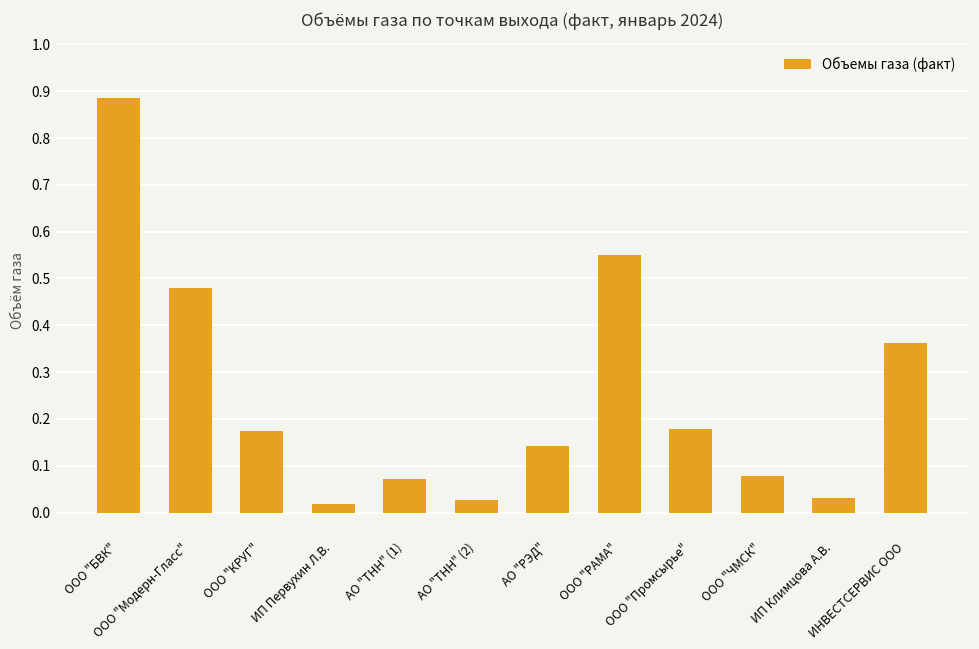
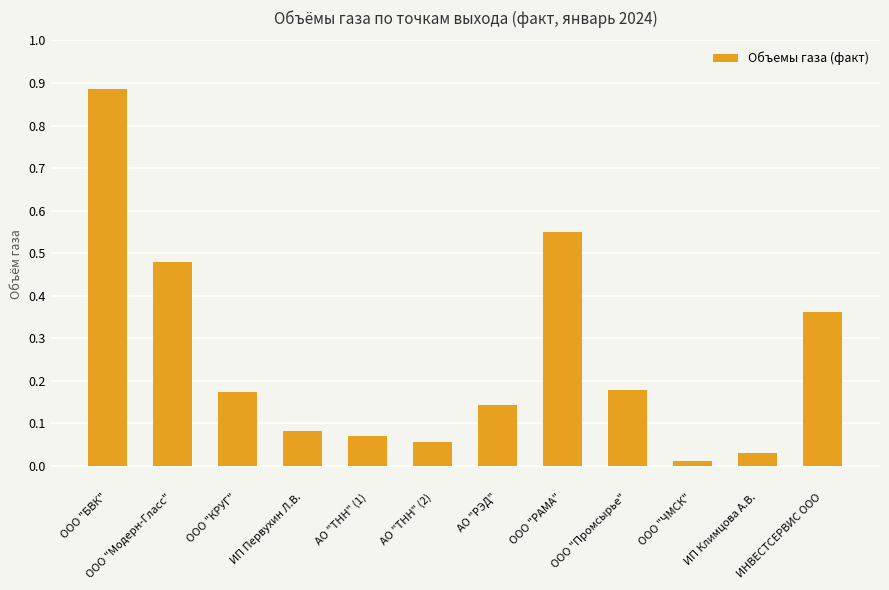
ИП Первухин Л.В.: 0.02 -> 0.08
АО "ТНН" (2): 0.03 -> 0.06
ООО "ЧМСК": 0.08 -> 0.01
